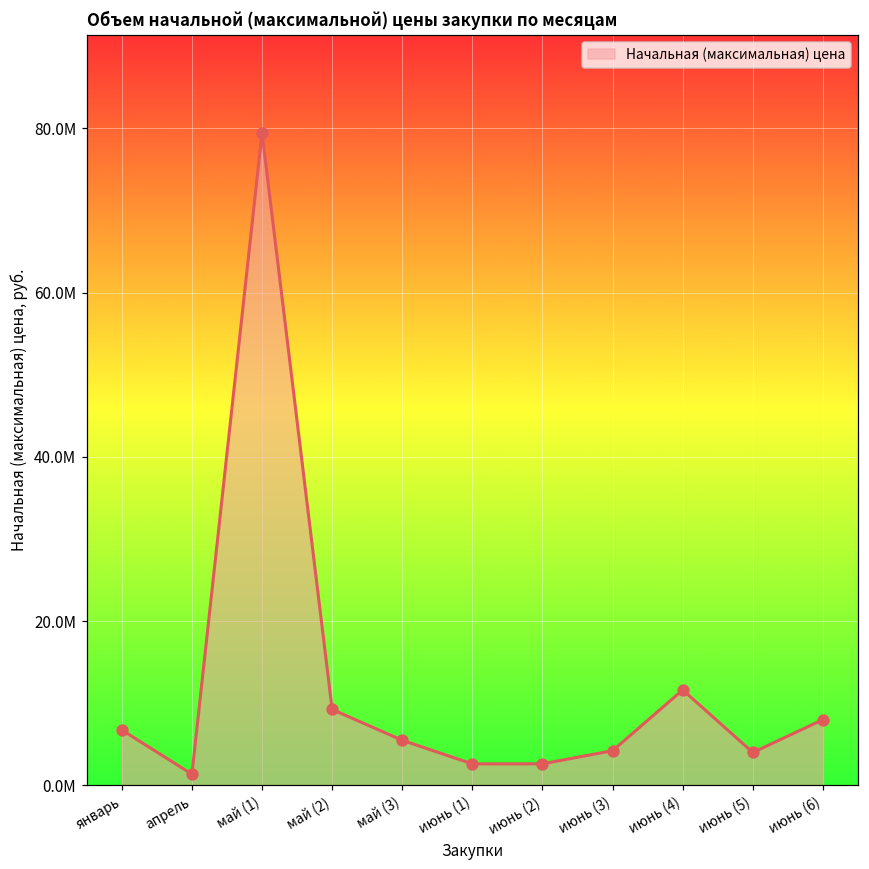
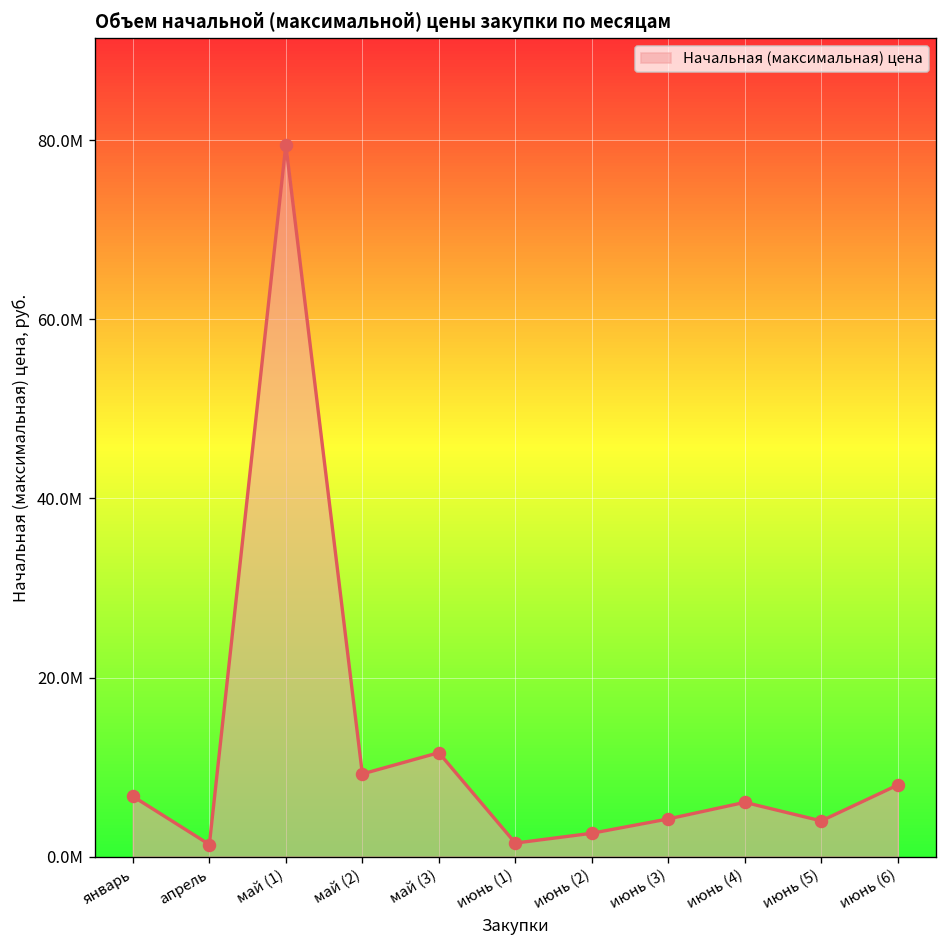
май (3): 5М -> 12М
июнь (1): 3М -> 2М
июнь (4): 12М -> 6М
